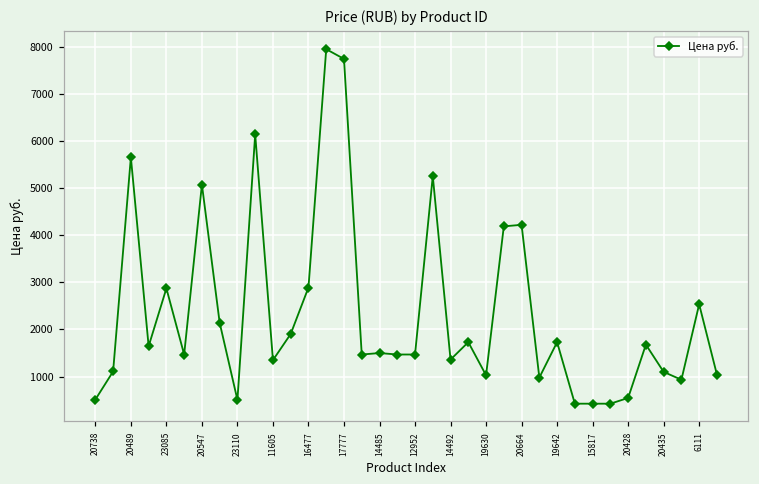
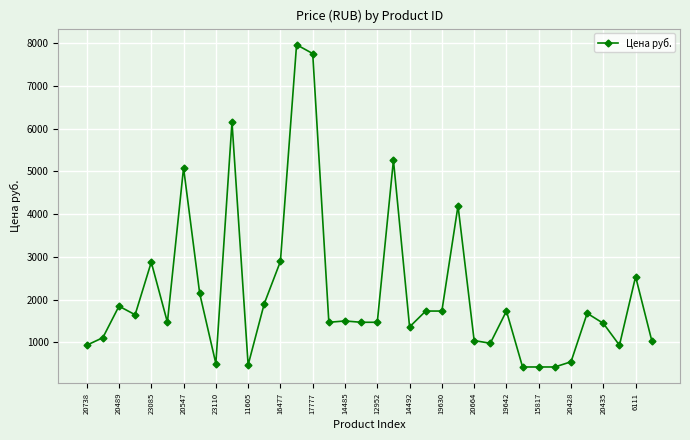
20738: 500 -> 900
20489: 5700 -> 1800
11605: 1300 -> 500
19630: 1000 -> 1700
20664: 4200 -> 1000
20435: 1100 -> 1400
